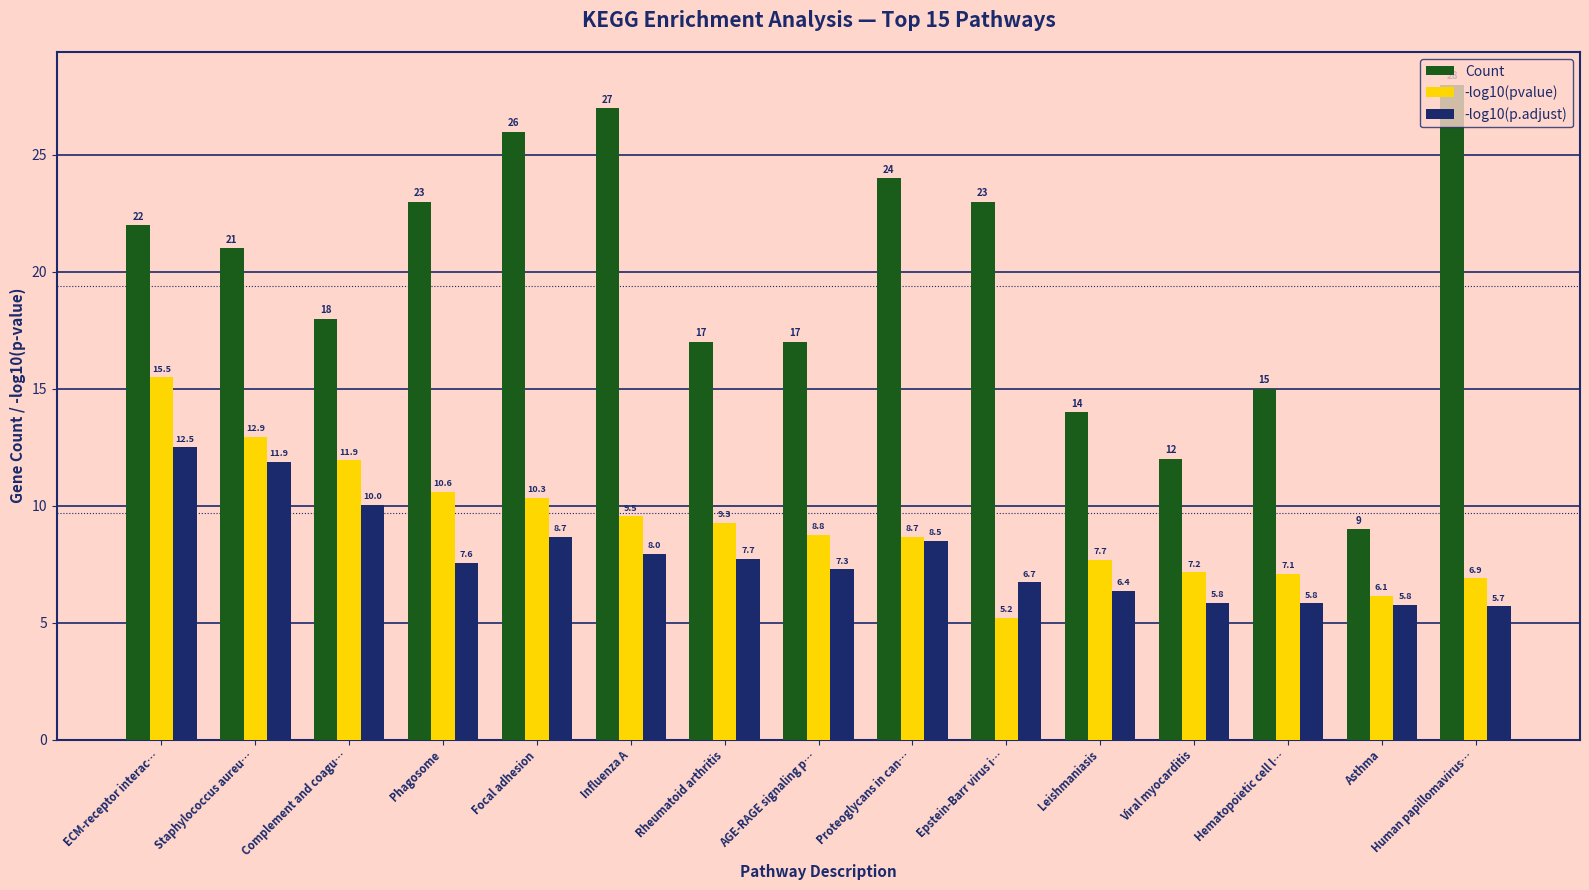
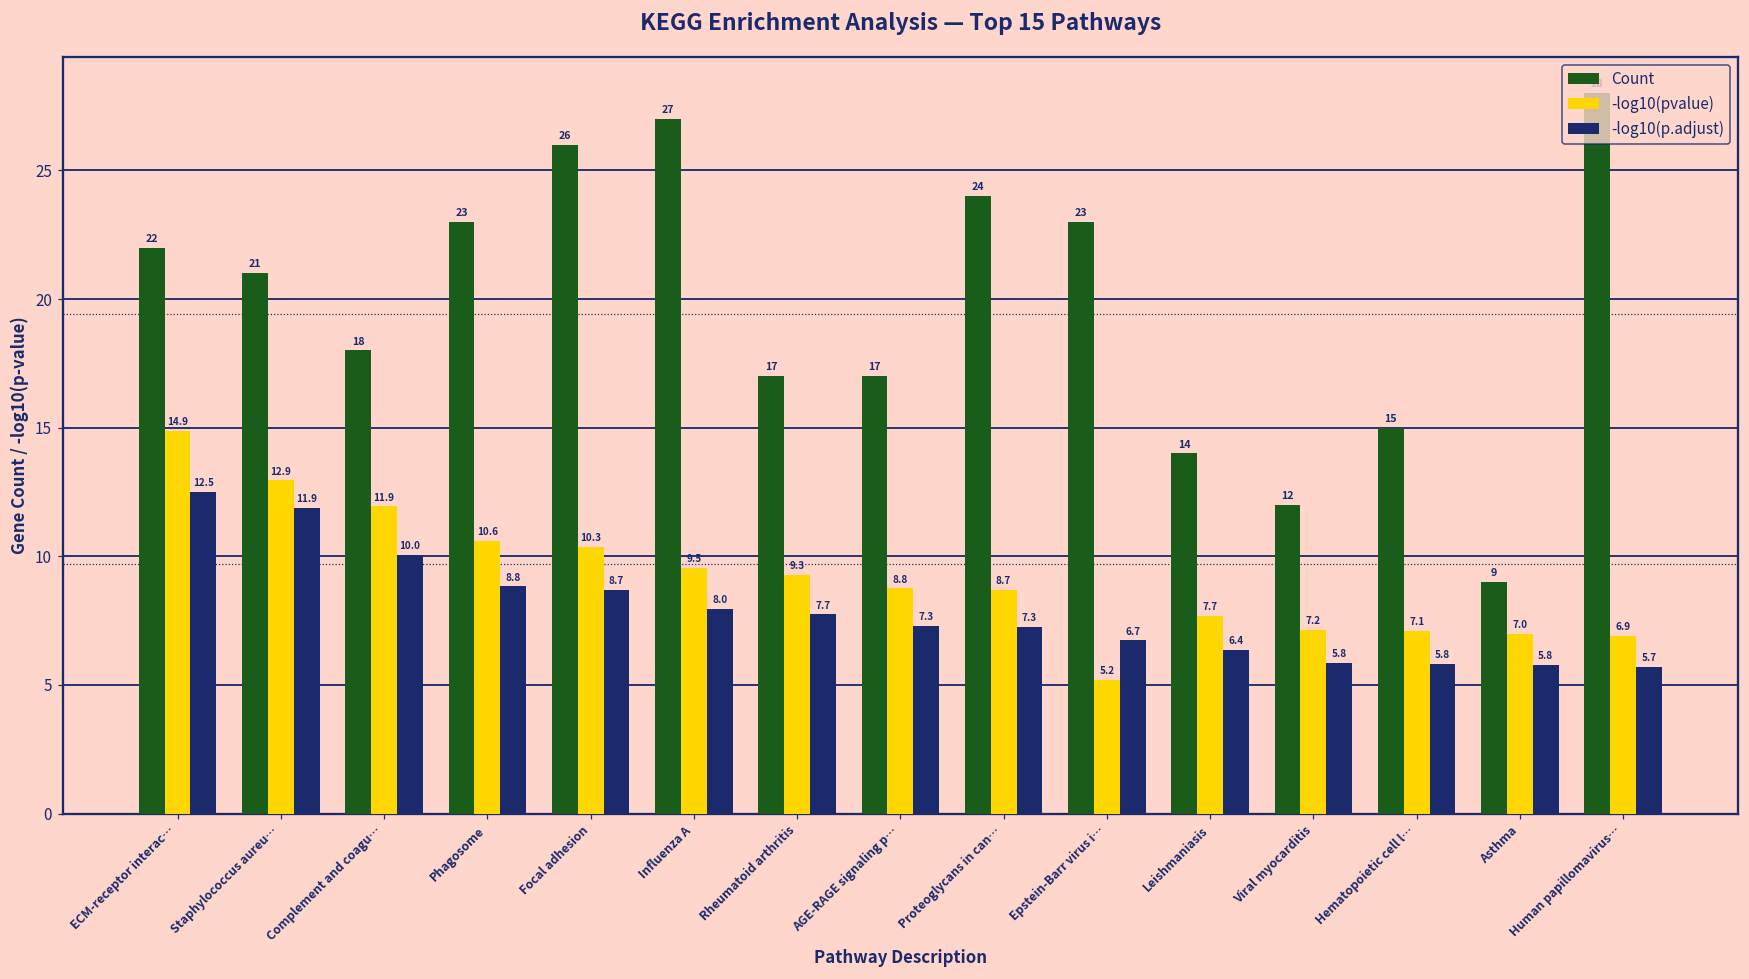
-log10(pvalue), ECM-receptor interac…: 15.5 -> 14.9
-log10(p.adjust), Phagosome: 7.6 -> 8.8
-log10(p.adjust), Proteoglycans in can…: 8.5 -> 7.3
-log10(pvalue), Asthma: 6.1 -> 7.0
